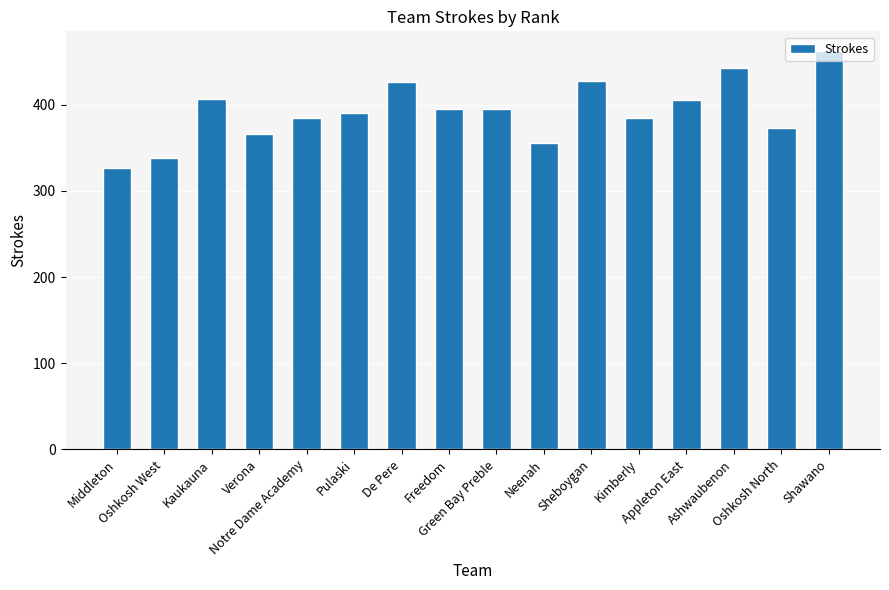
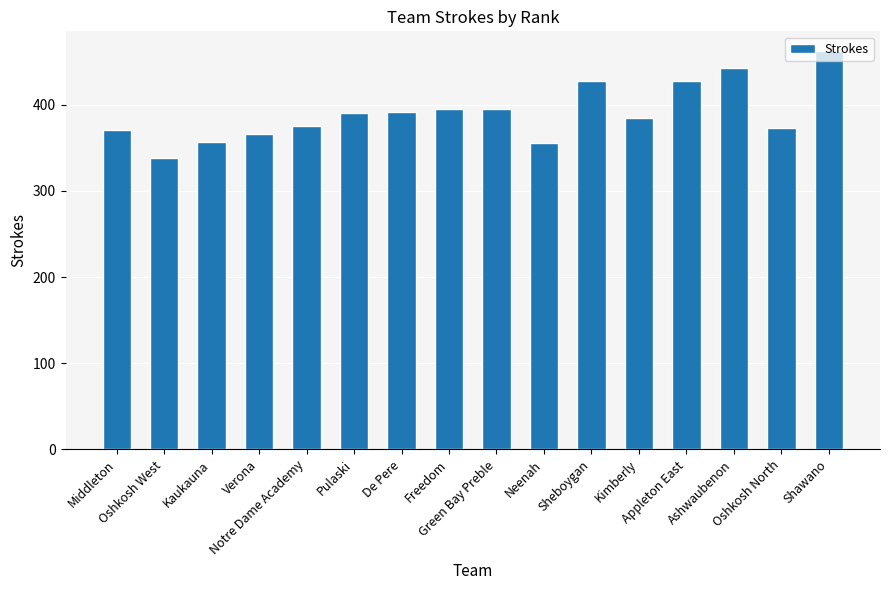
Middleton: 330 -> 370
Kaukauna: 410 -> 360
Notre Dame Academy: 390 -> 380
De Pere: 430 -> 390
Appleton East: 410 -> 430
